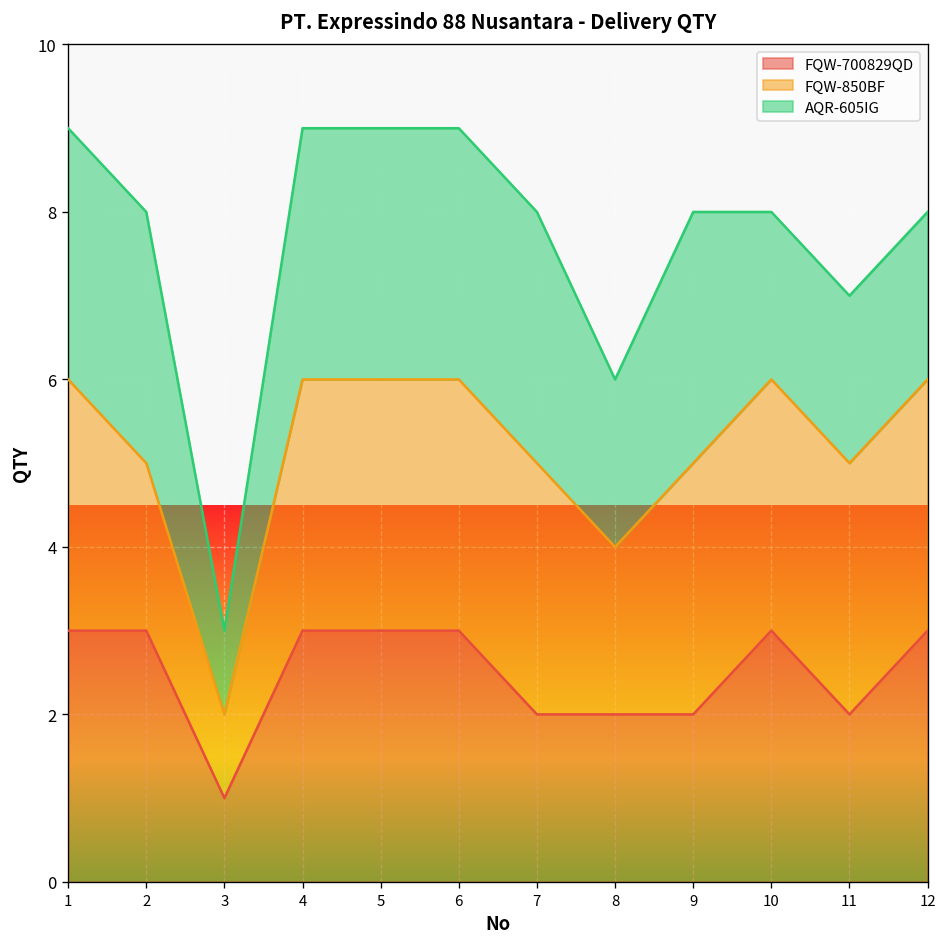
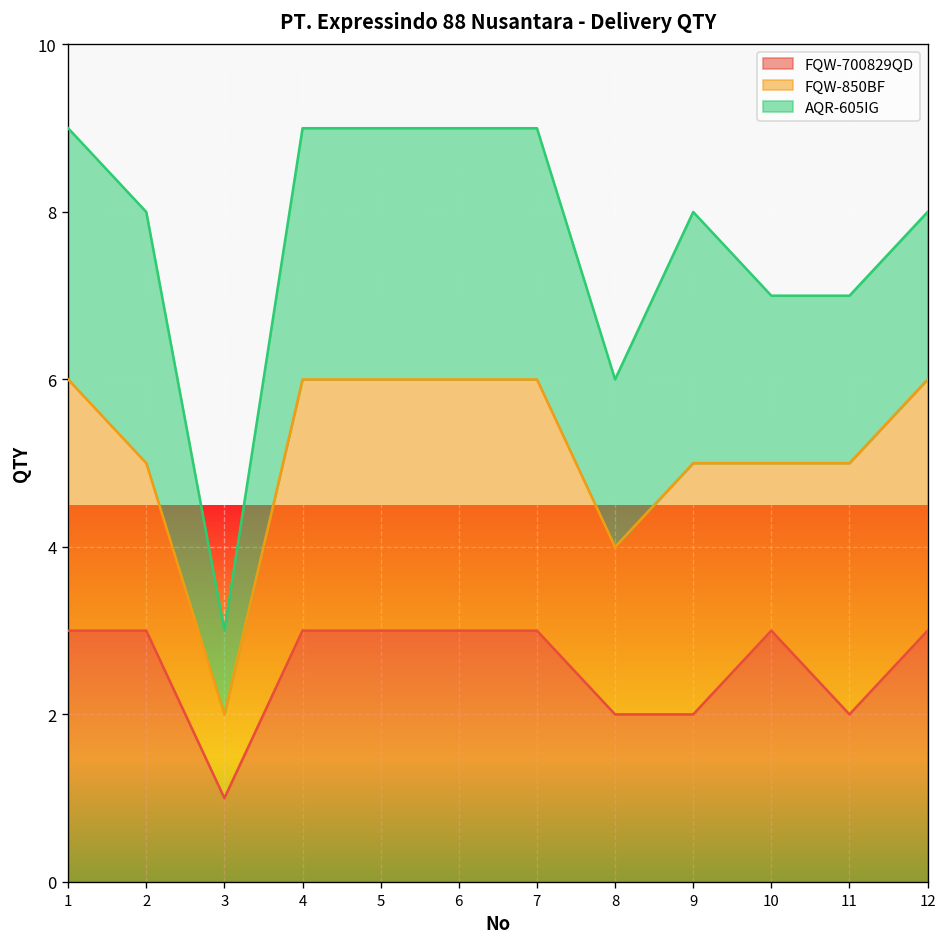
FQW-700829QD, 7: 2 -> 3
FQW-850BF, 10: 3 -> 2
